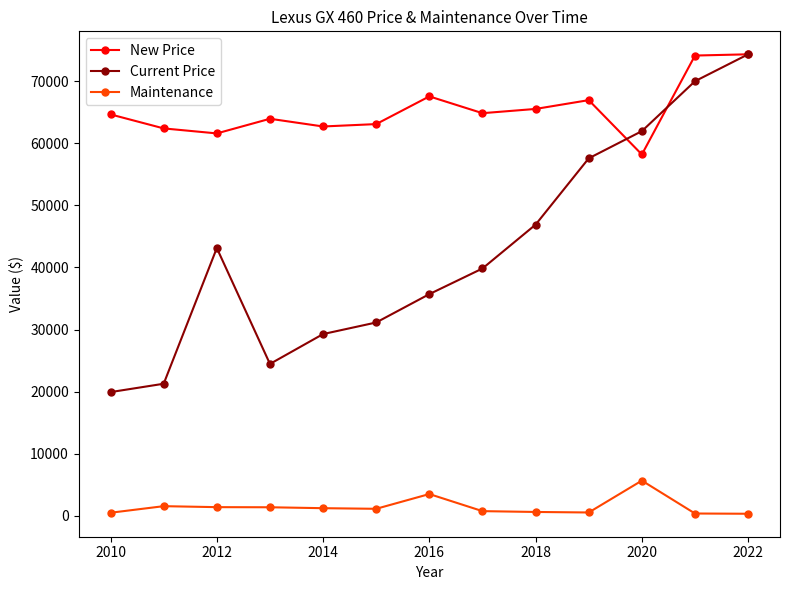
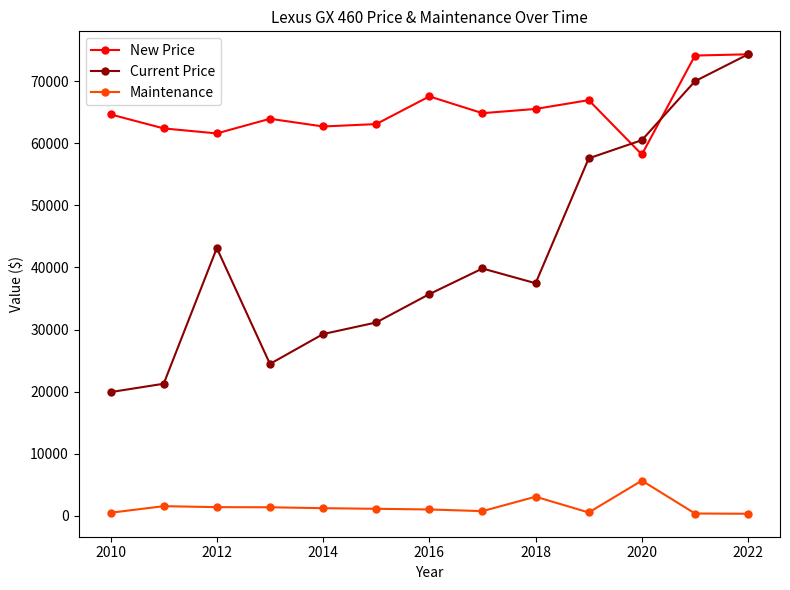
Maintenance, 2016: 4000 -> 1000
Current Price, 2018: 47000 -> 37000
Maintenance, 2018: 1000 -> 3000
Current Price, 2020: 62000 -> 61000
